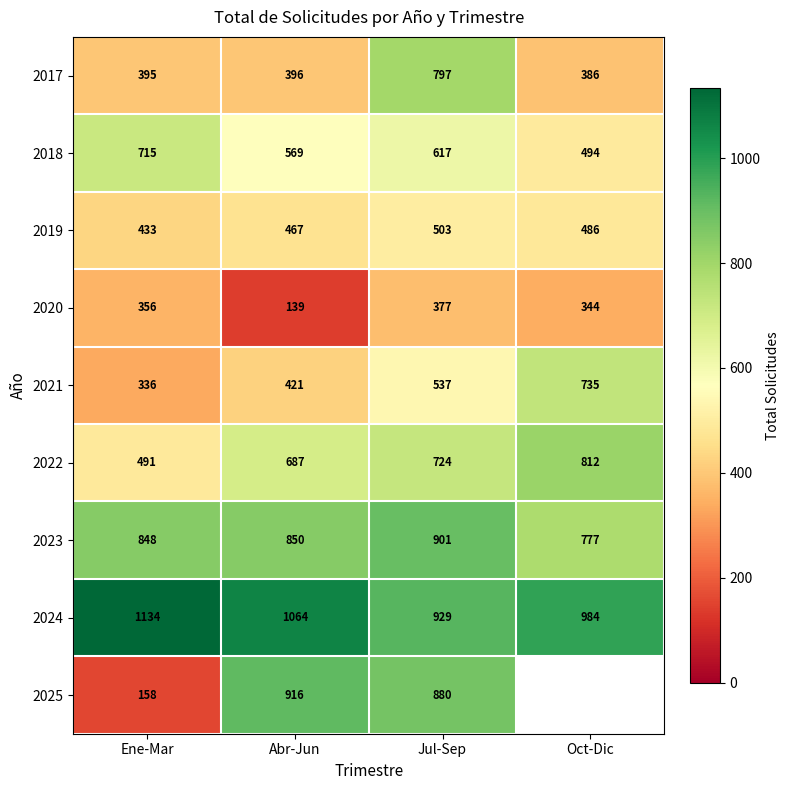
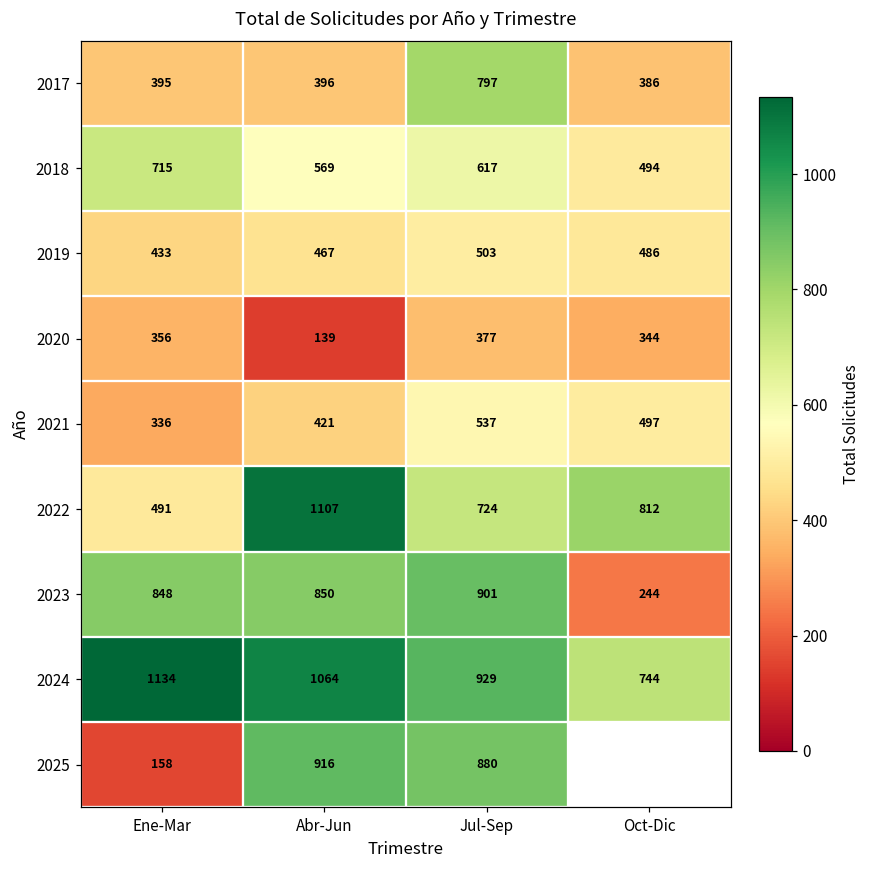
2021, Oct-Dic: 735 -> 497
2022, Abr-Jun: 687 -> 1107
2023, Oct-Dic: 777 -> 244
2024, Oct-Dic: 984 -> 744
